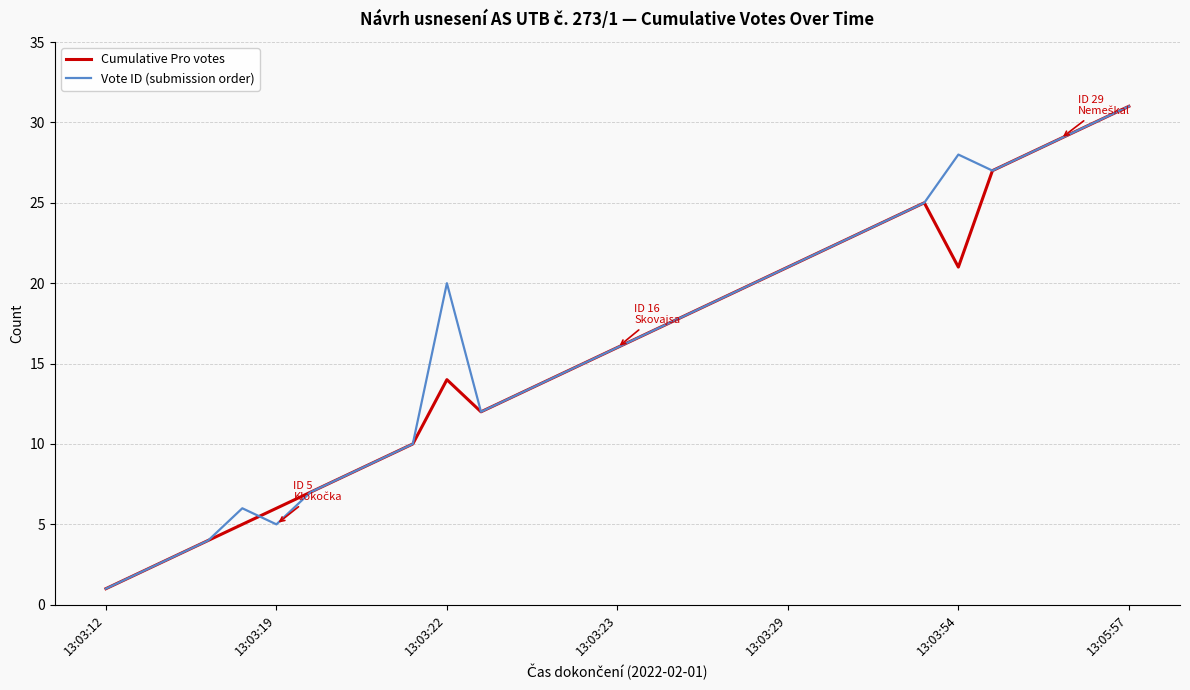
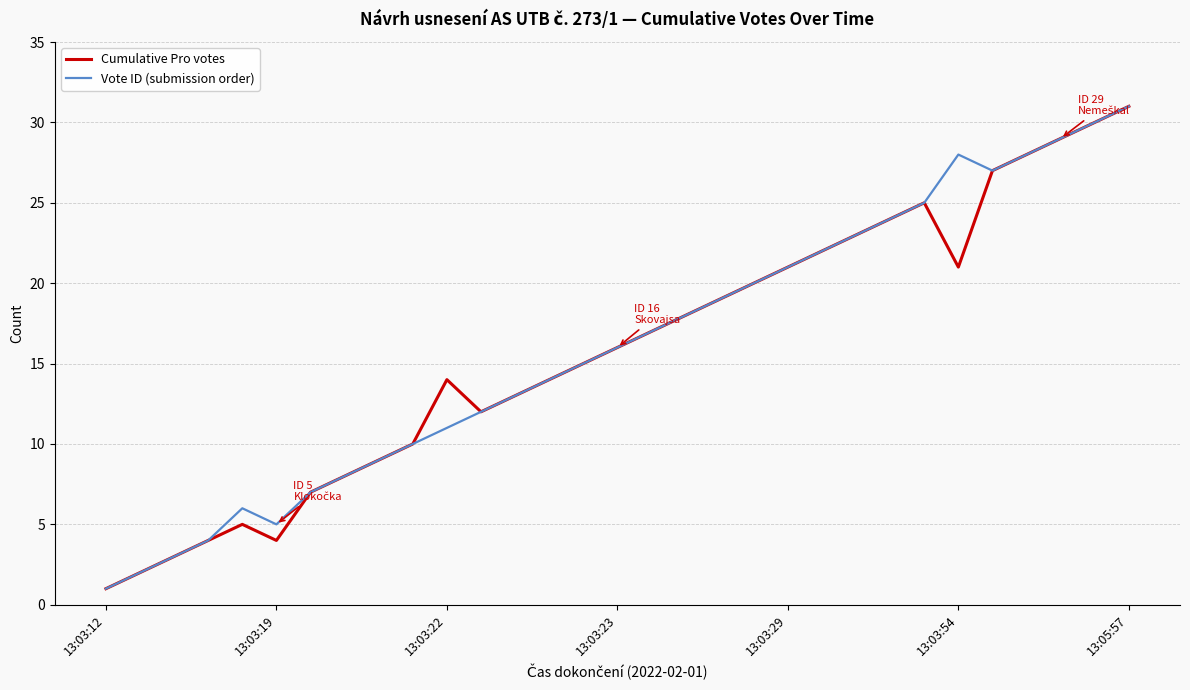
Cumulative Pro votes, 13:03:19: 6 -> 4
Vote ID (submission order), 13:03:22: 20 -> 11
